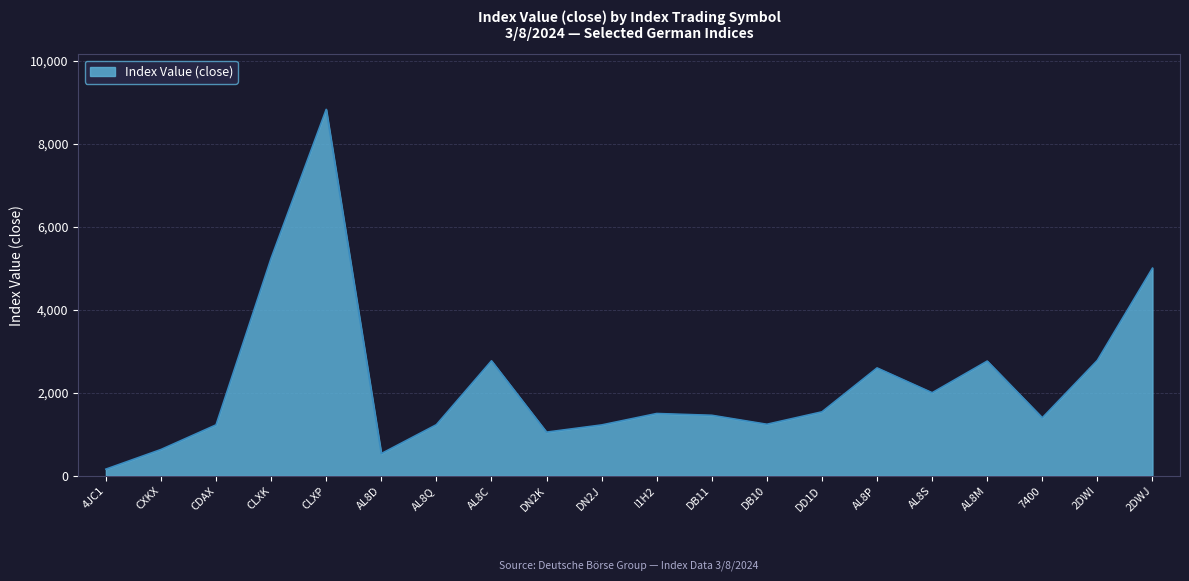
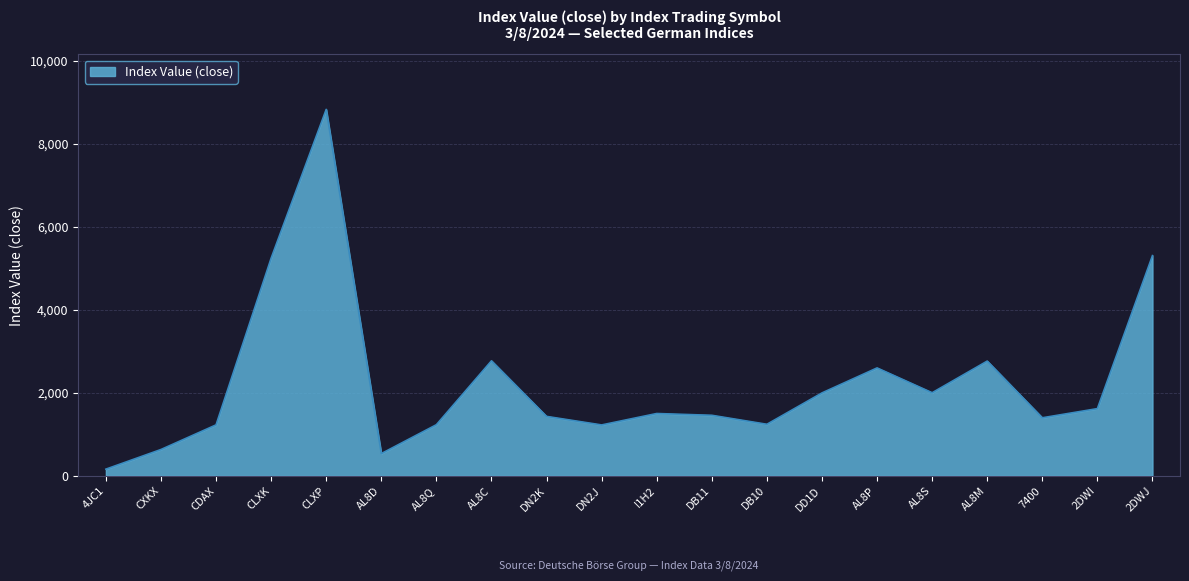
DN2K: 1,100 -> 1,400
DD1D: 1,500 -> 2,000
2DWI: 2,800 -> 1,600
2DWJ: 5,000 -> 5,300
